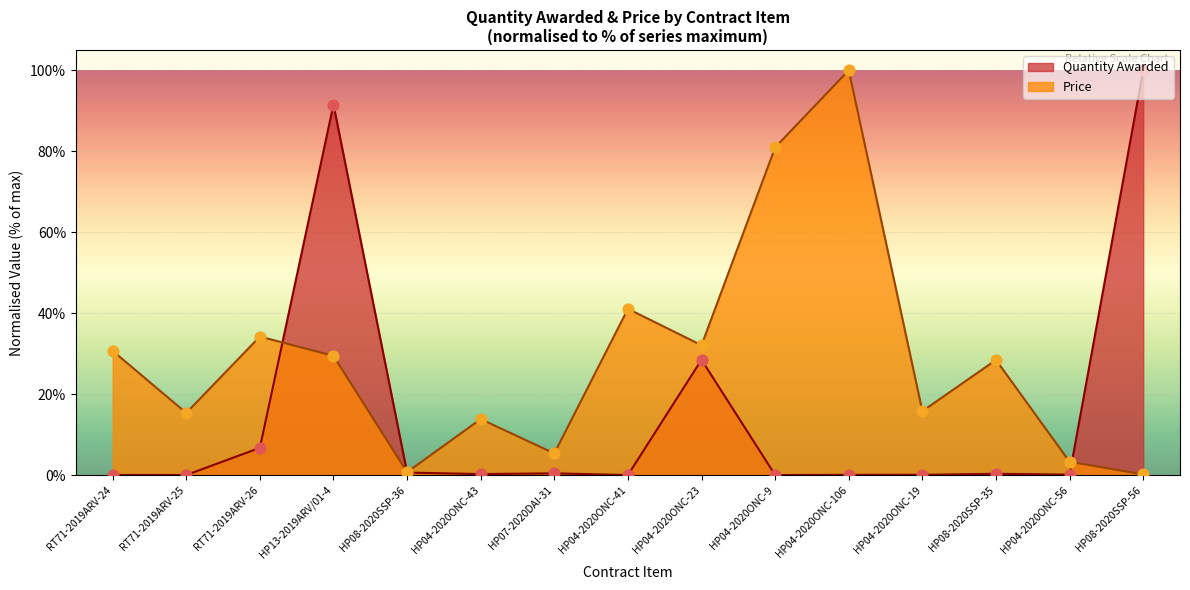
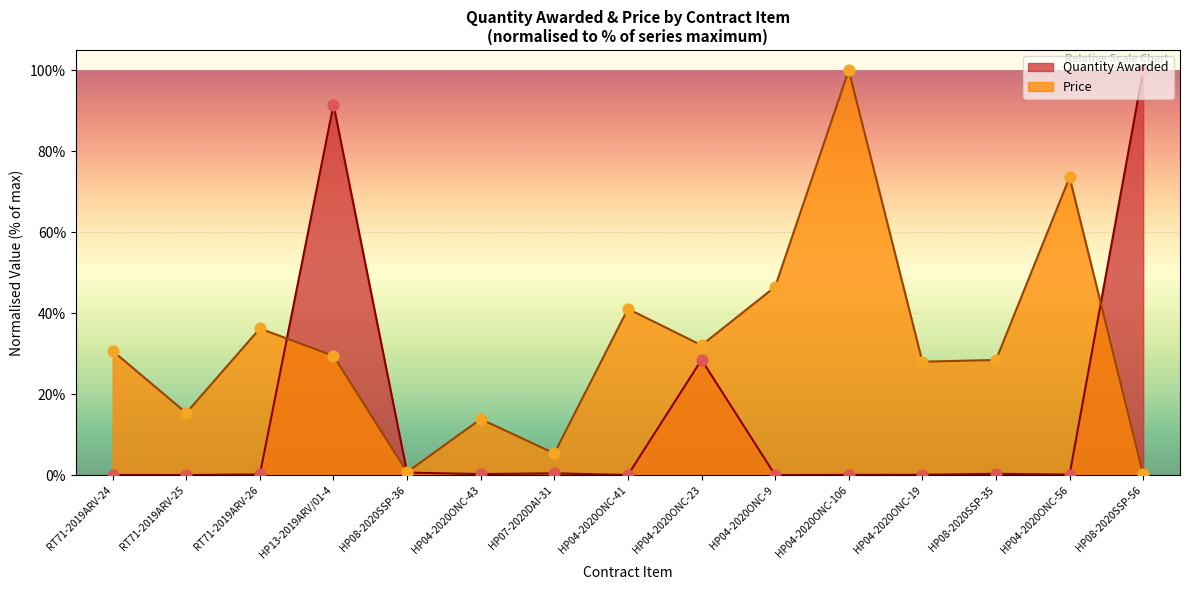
Quantity Awarded, RT71-2019ARV-26: 7% -> 0%
Price, RT71-2019ARV-26: 34% -> 36%
Price, HP04-2020ONC-9: 81% -> 47%
Price, HP04-2020ONC-19: 16% -> 28%
Price, HP04-2020ONC-56: 3% -> 74%
